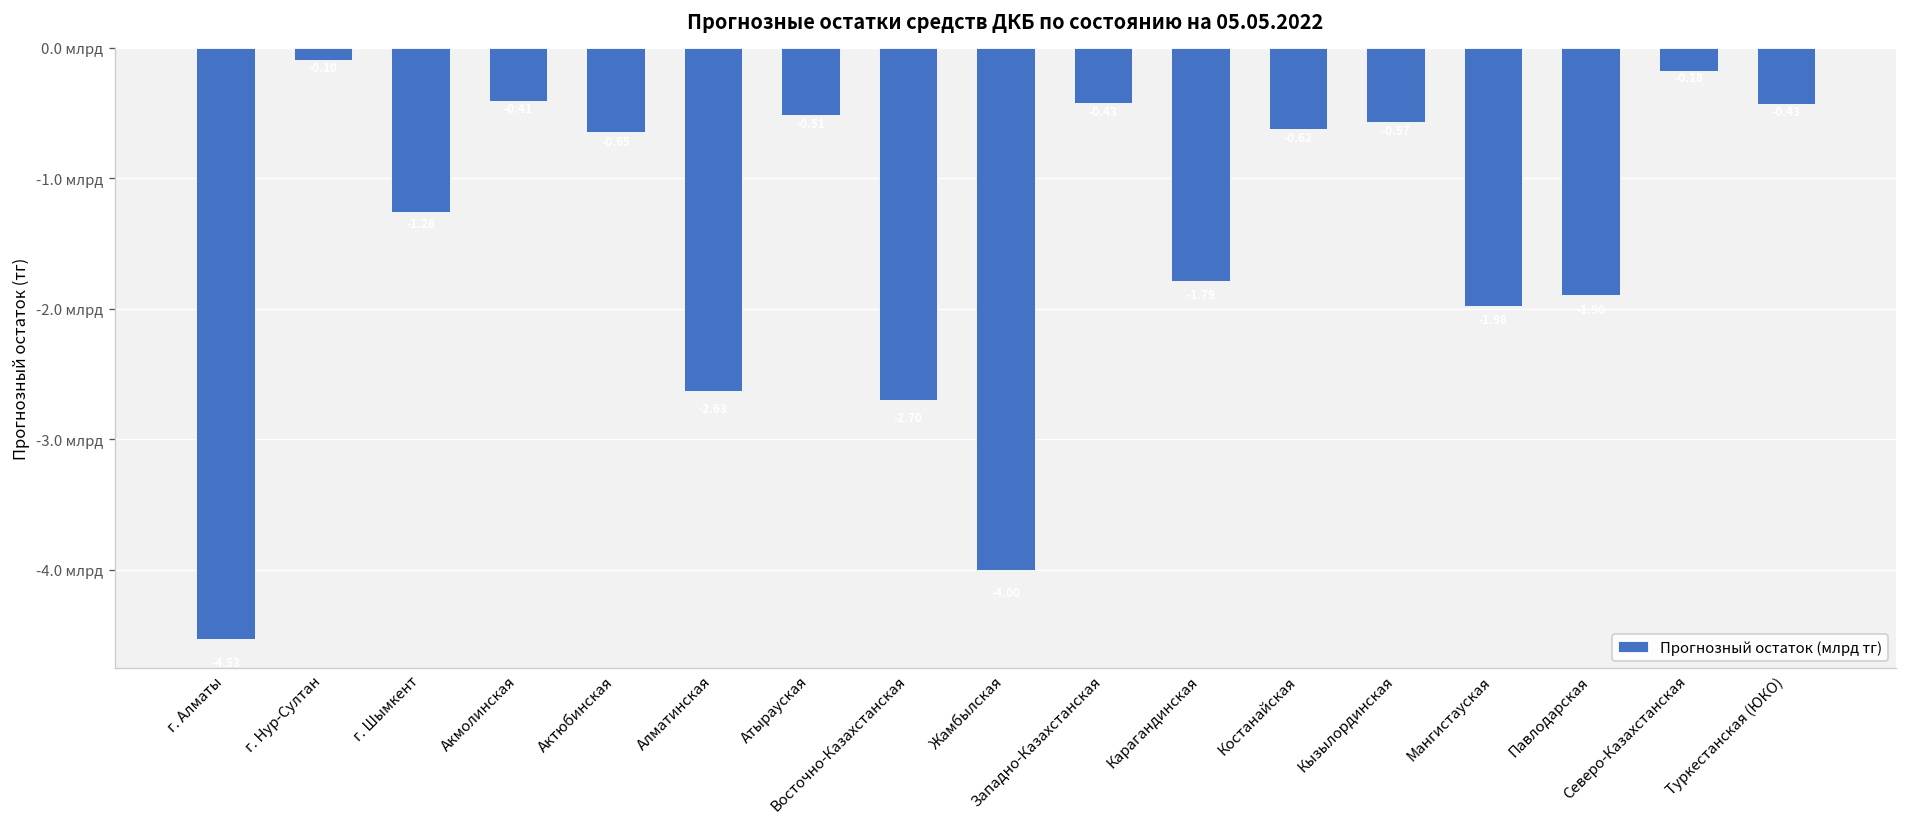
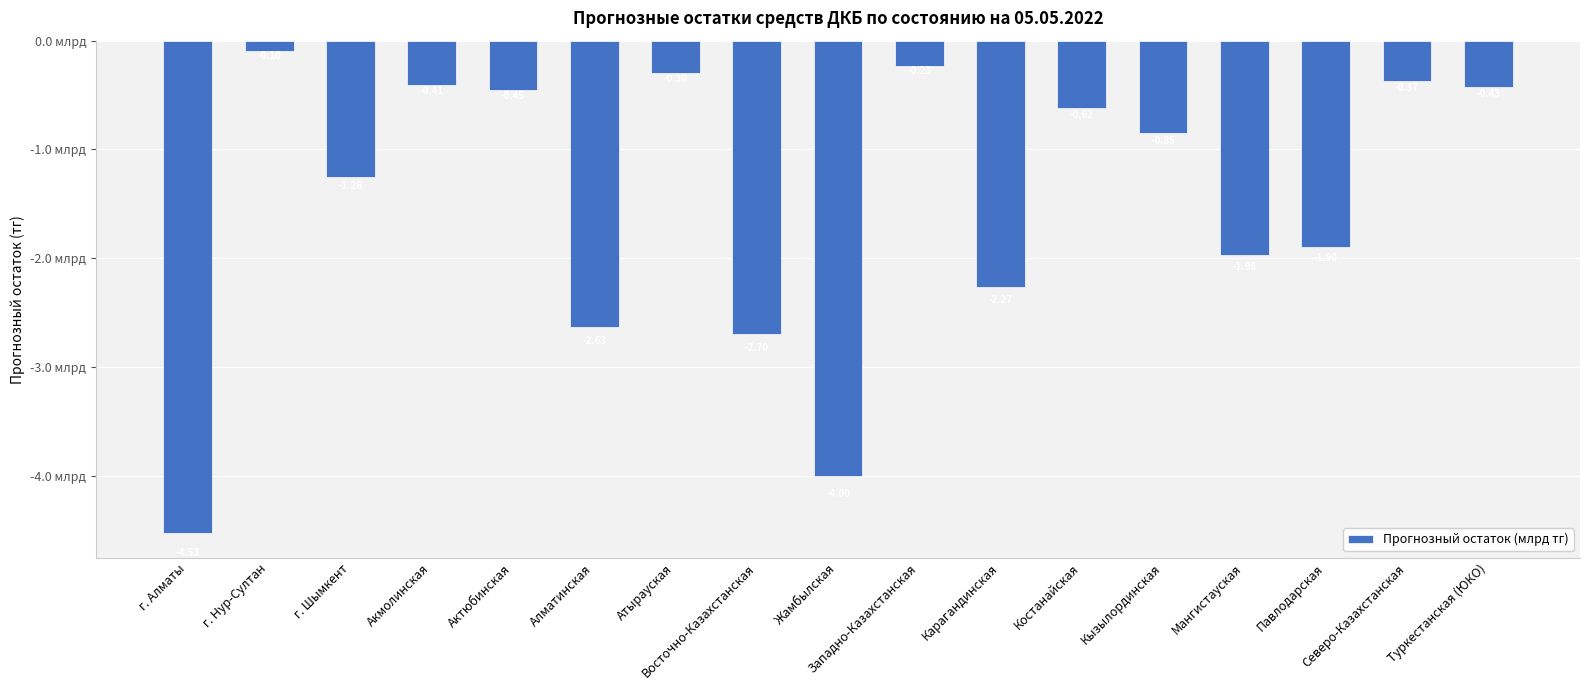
Актюбинская: -0.65 млрд -> -0.45 млрд
Атырауская: -0.51 млрд -> -0.30 млрд
Западно-Казахстанская: -0.43 млрд -> -0.23 млрд
Карагандинская: -1.79 млрд -> -2.27 млрд
Кызылординская: -0.57 млрд -> -0.85 млрд
Северо-Казахстанская: -0.18 млрд -> -0.37 млрд
